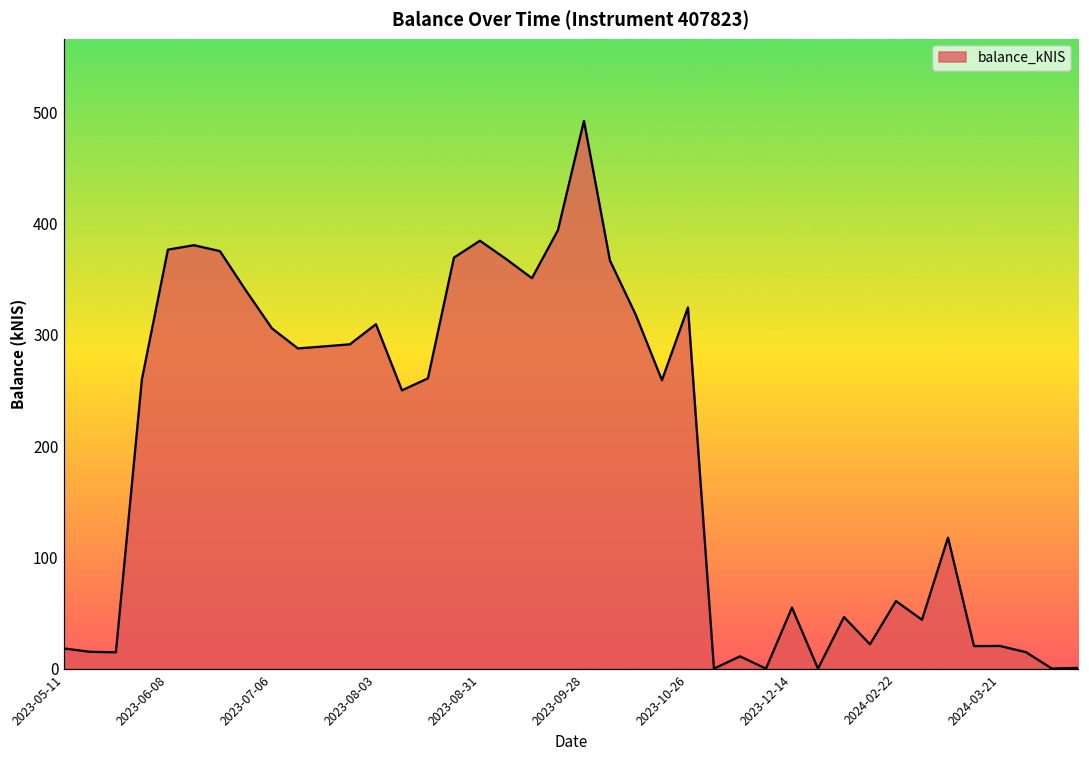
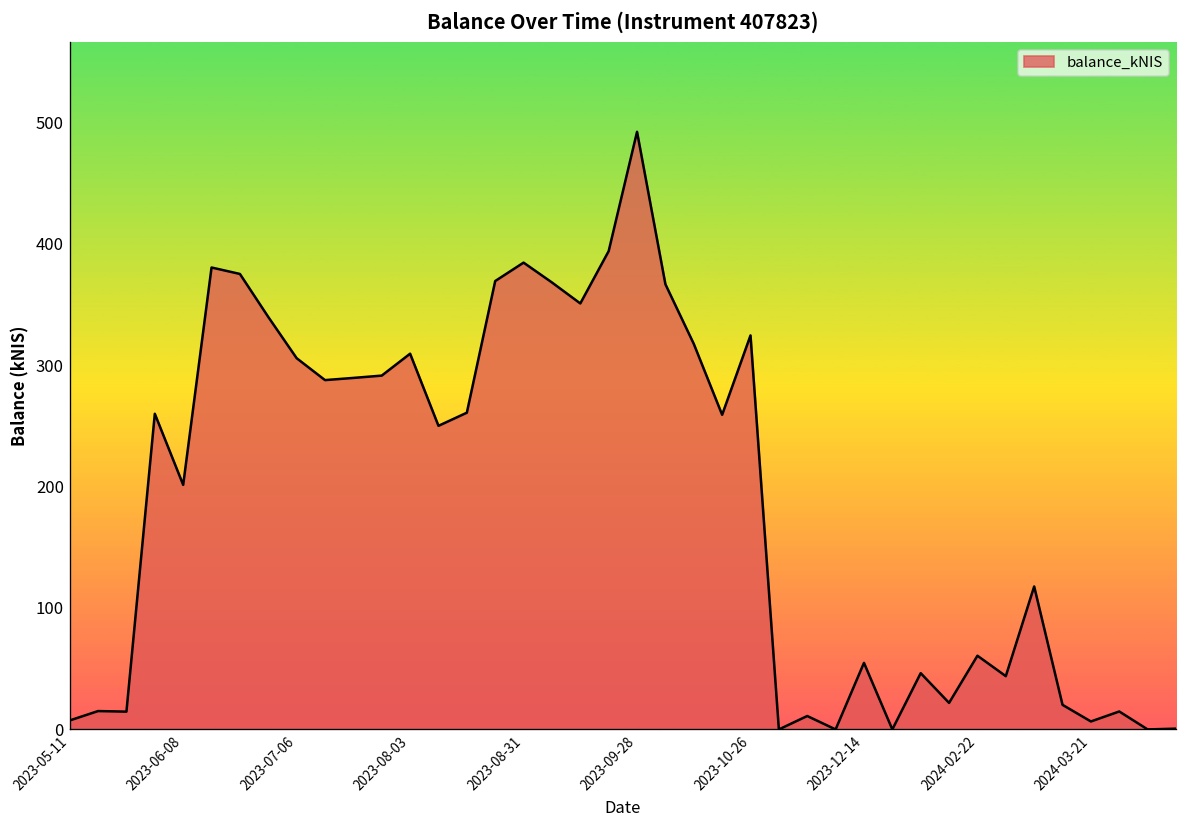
2023-05-11: 18 -> 7
2023-06-08: 376 -> 201
2024-03-21: 20 -> 7
